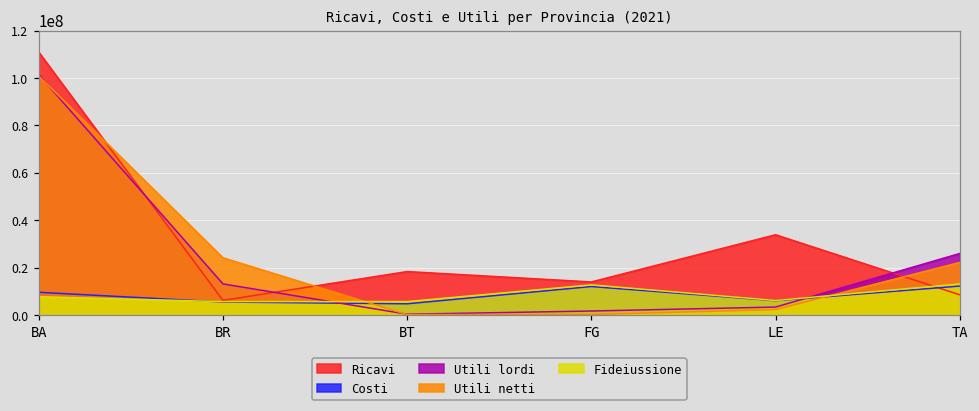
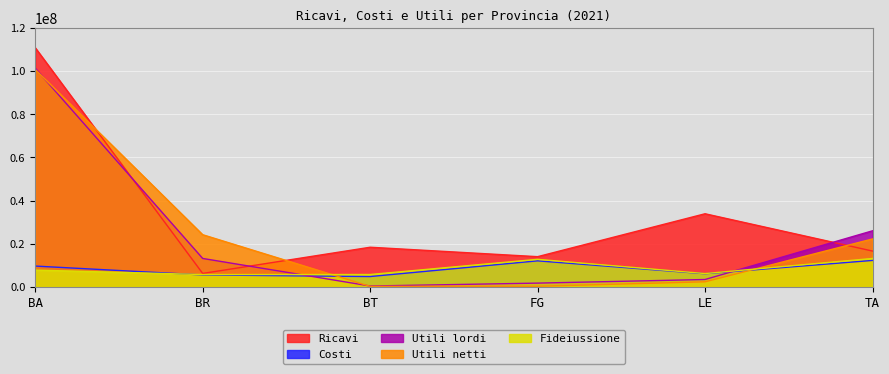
Ricavi, TA: 9000000 -> 17000000
